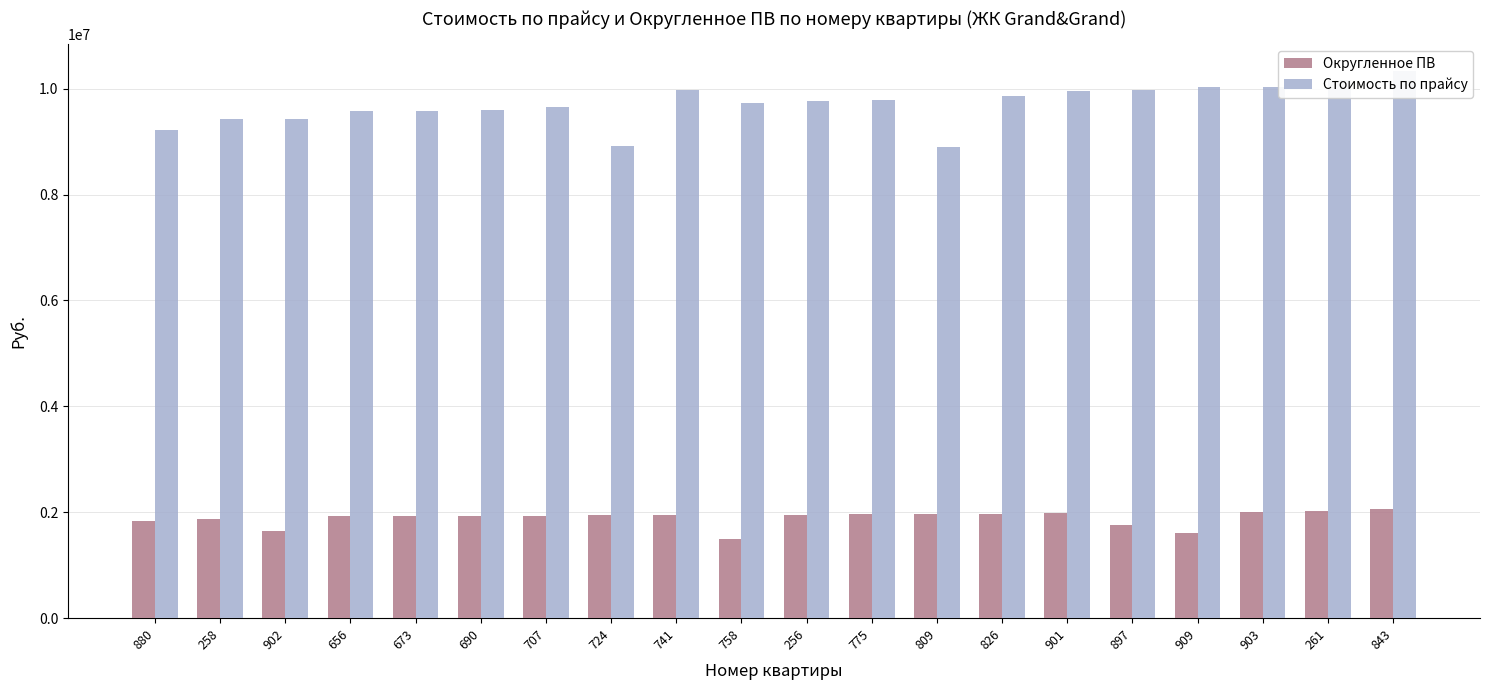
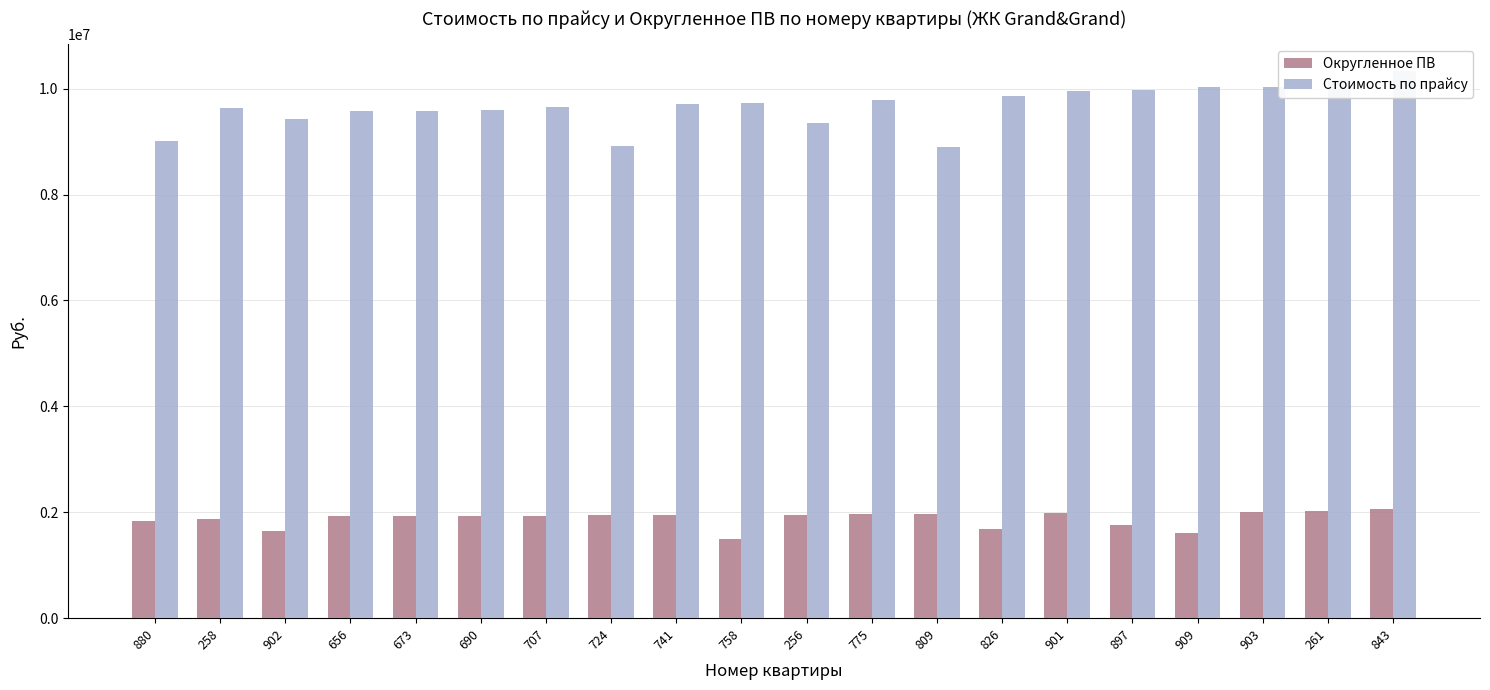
Стоимость по прайсу, 880: 9200000 -> 9000000
Стоимость по прайсу, 258: 9400000 -> 9600000
Стоимость по прайсу, 741: 10000000 -> 9700000
Стоимость по прайсу, 256: 9800000 -> 9400000
Округленное ПВ, 826: 2000000 -> 1700000
